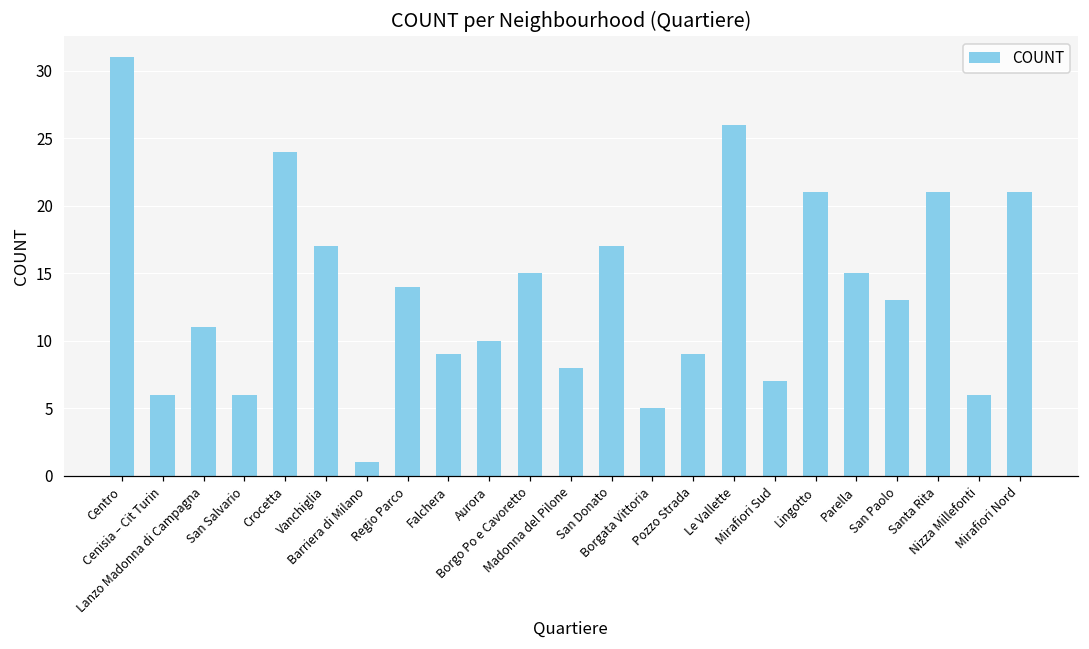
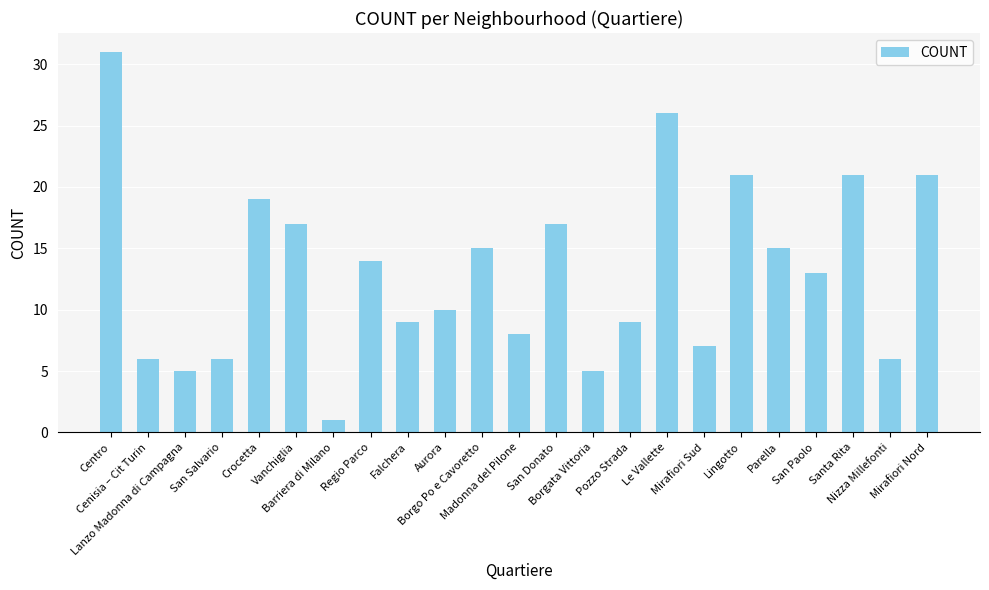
Lanzo Madonna di Campagna: 11 -> 5
Crocetta: 24 -> 19
